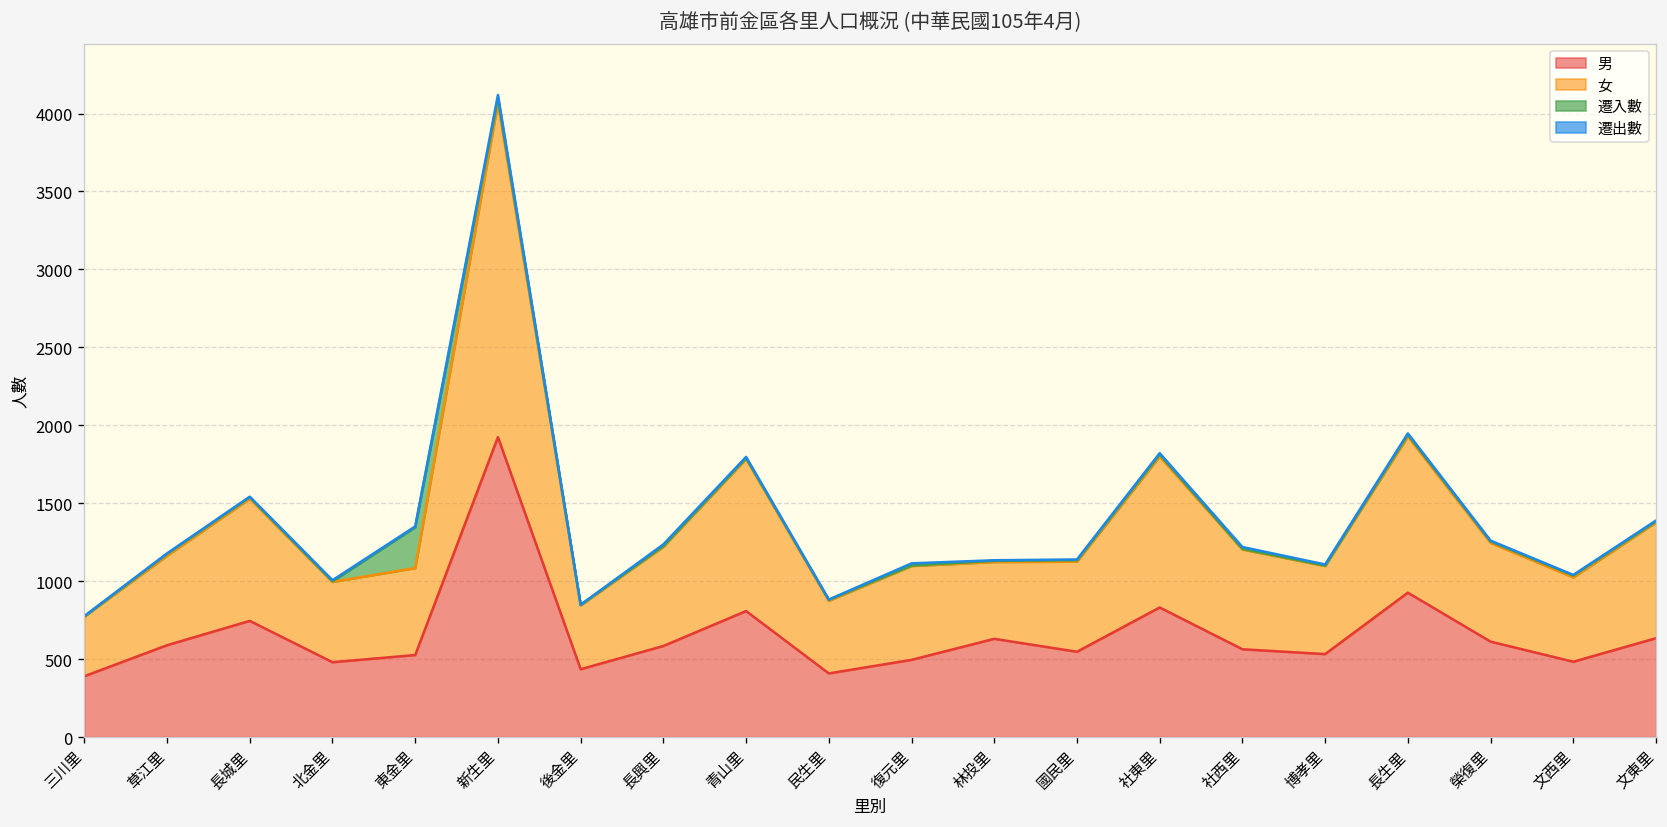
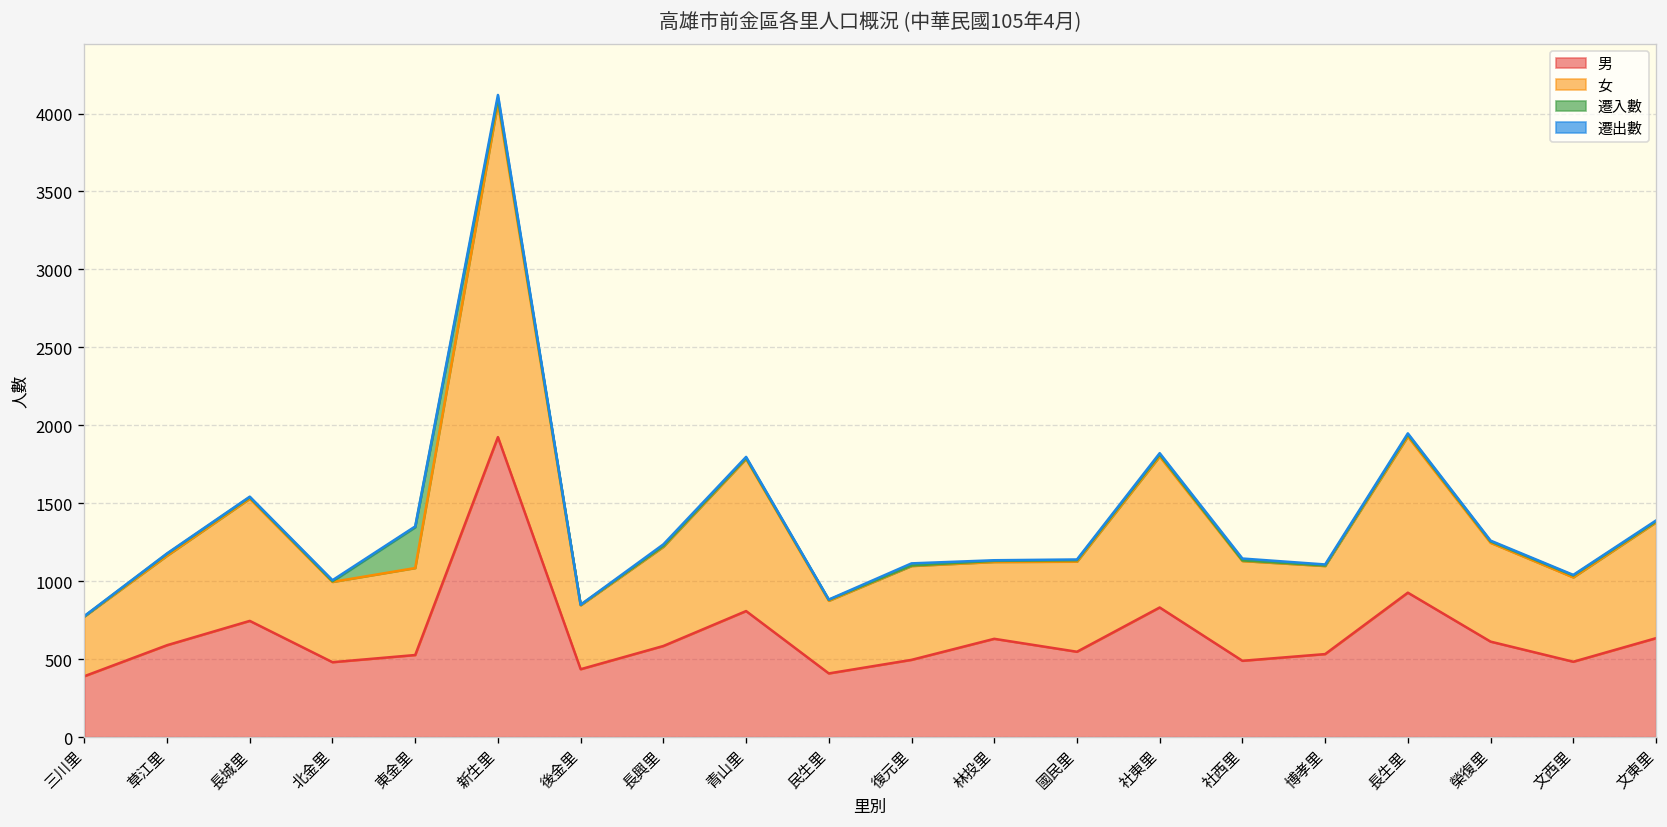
男, 社西里: 560 -> 490
